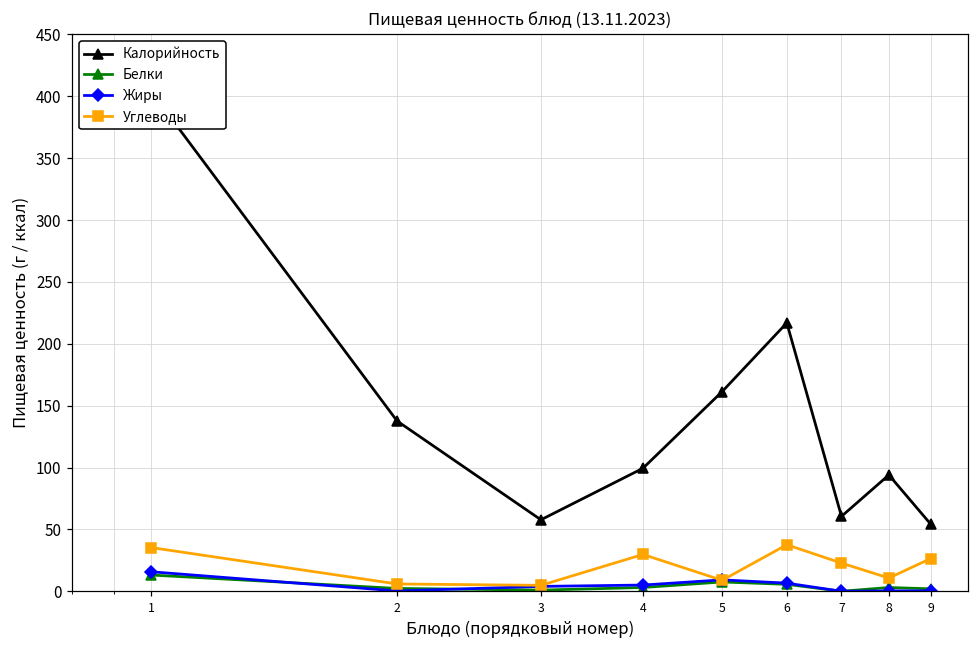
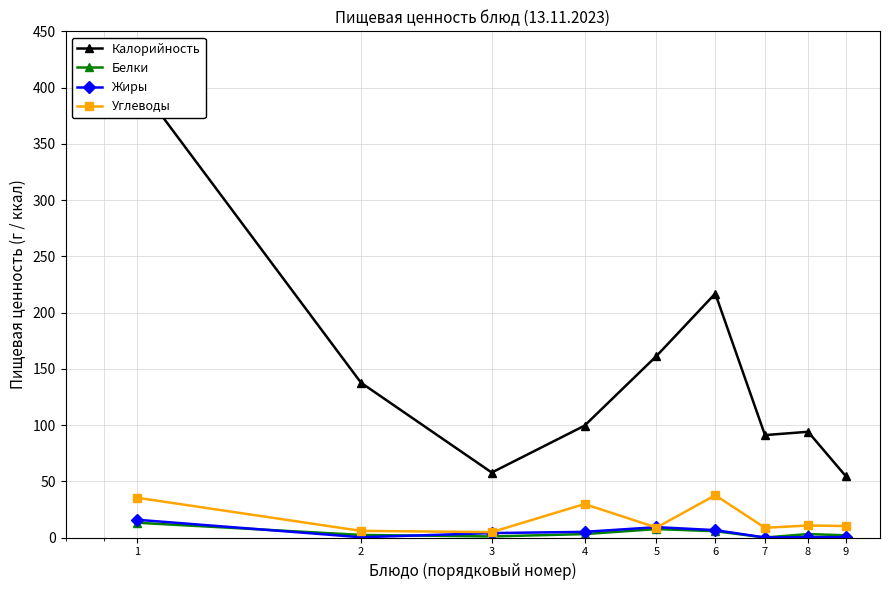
Калорийность, 7: 61 -> 91
Углеводы, 7: 23 -> 9
Углеводы, 9: 26 -> 10
